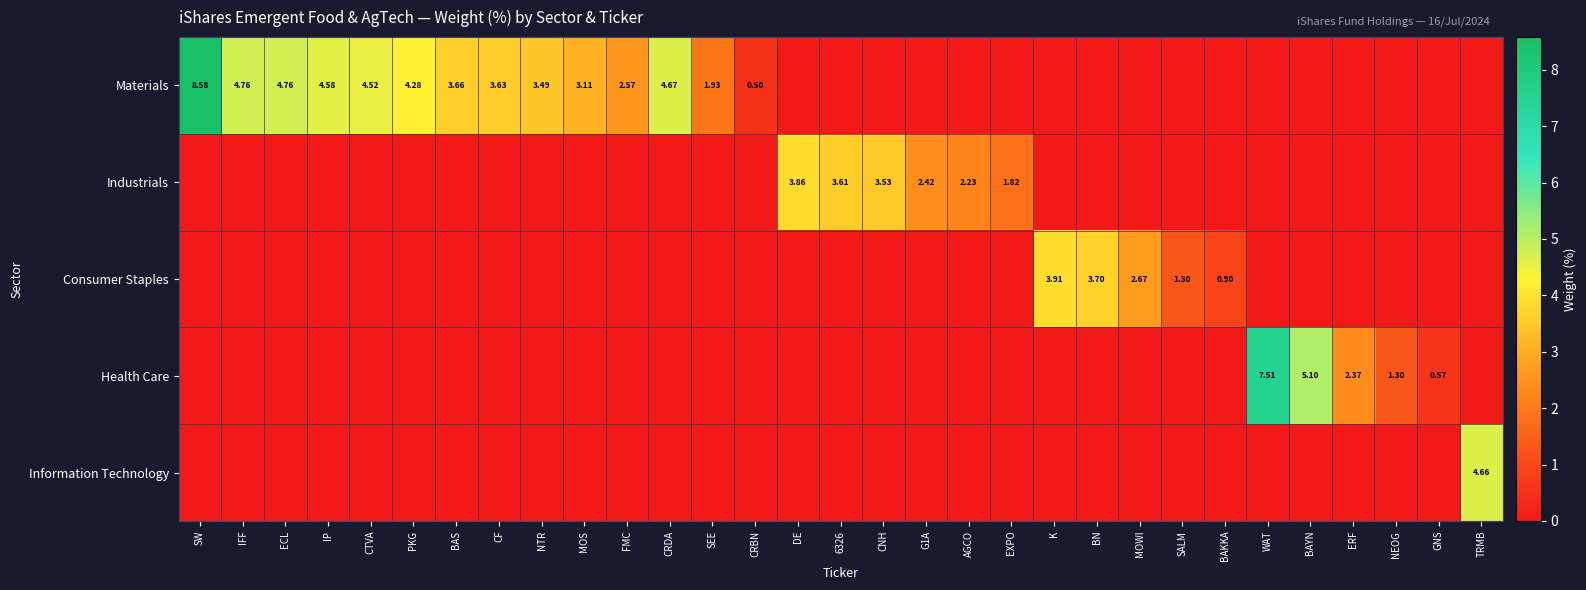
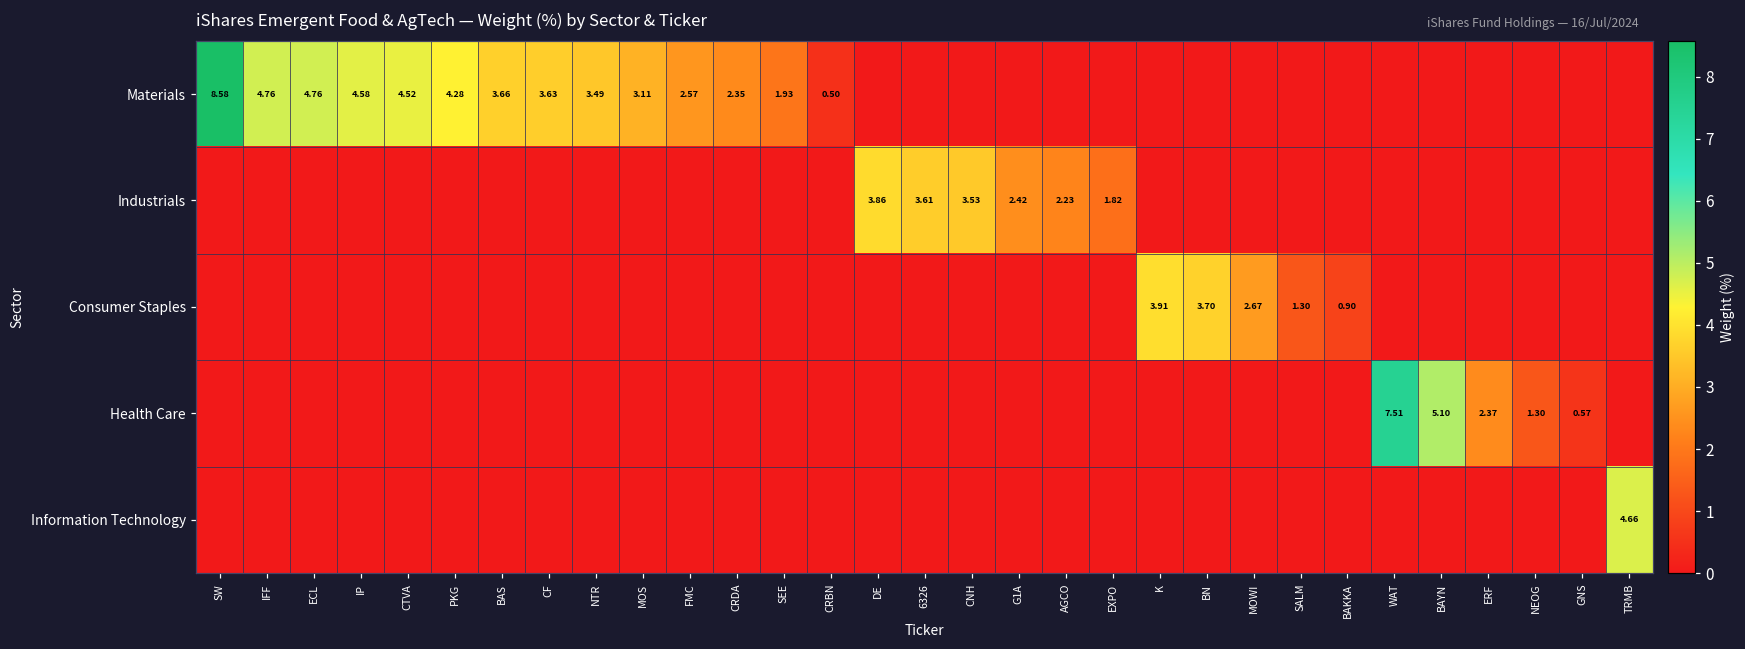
Materials, CRDA: 4.67 -> 2.35
